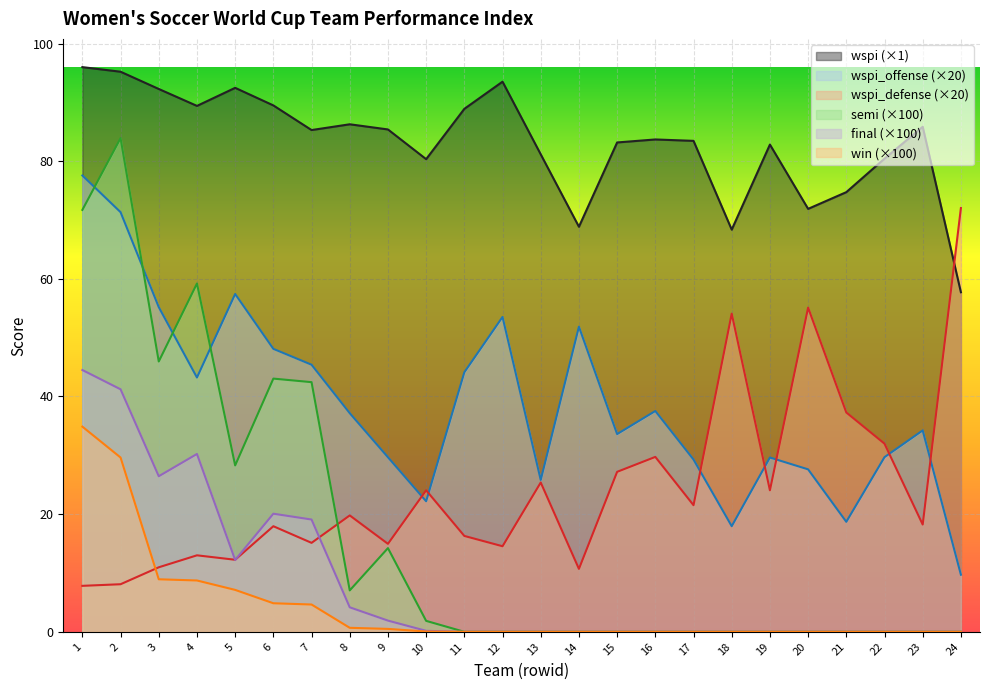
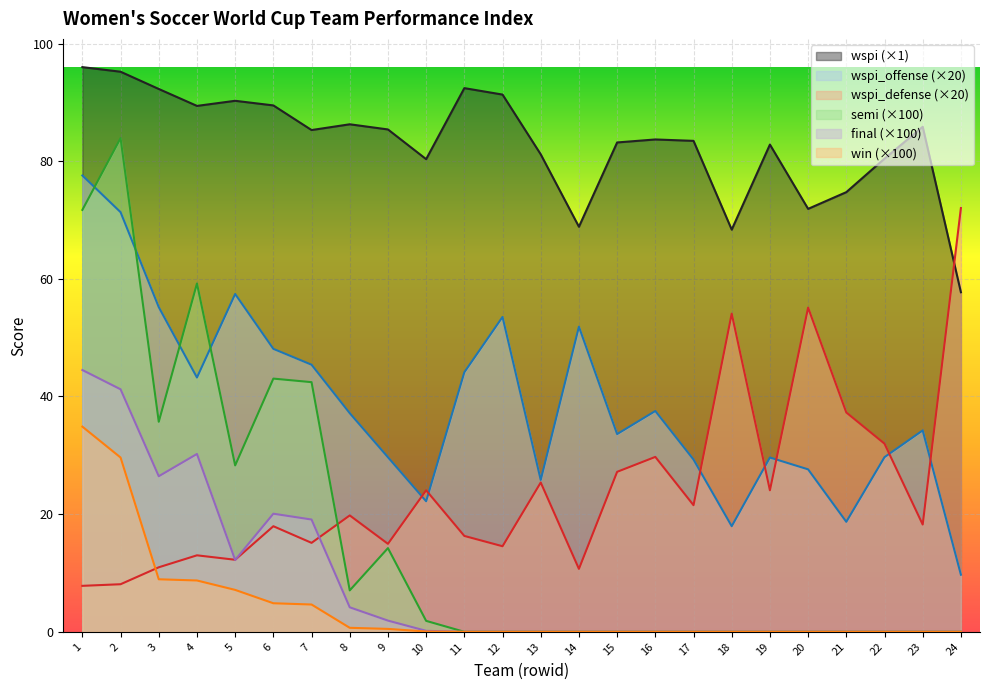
semi (×100), 3: 46 -> 36
wspi (×1), 5: 92 -> 90
wspi (×1), 11: 89 -> 92
wspi (×1), 12: 94 -> 91
